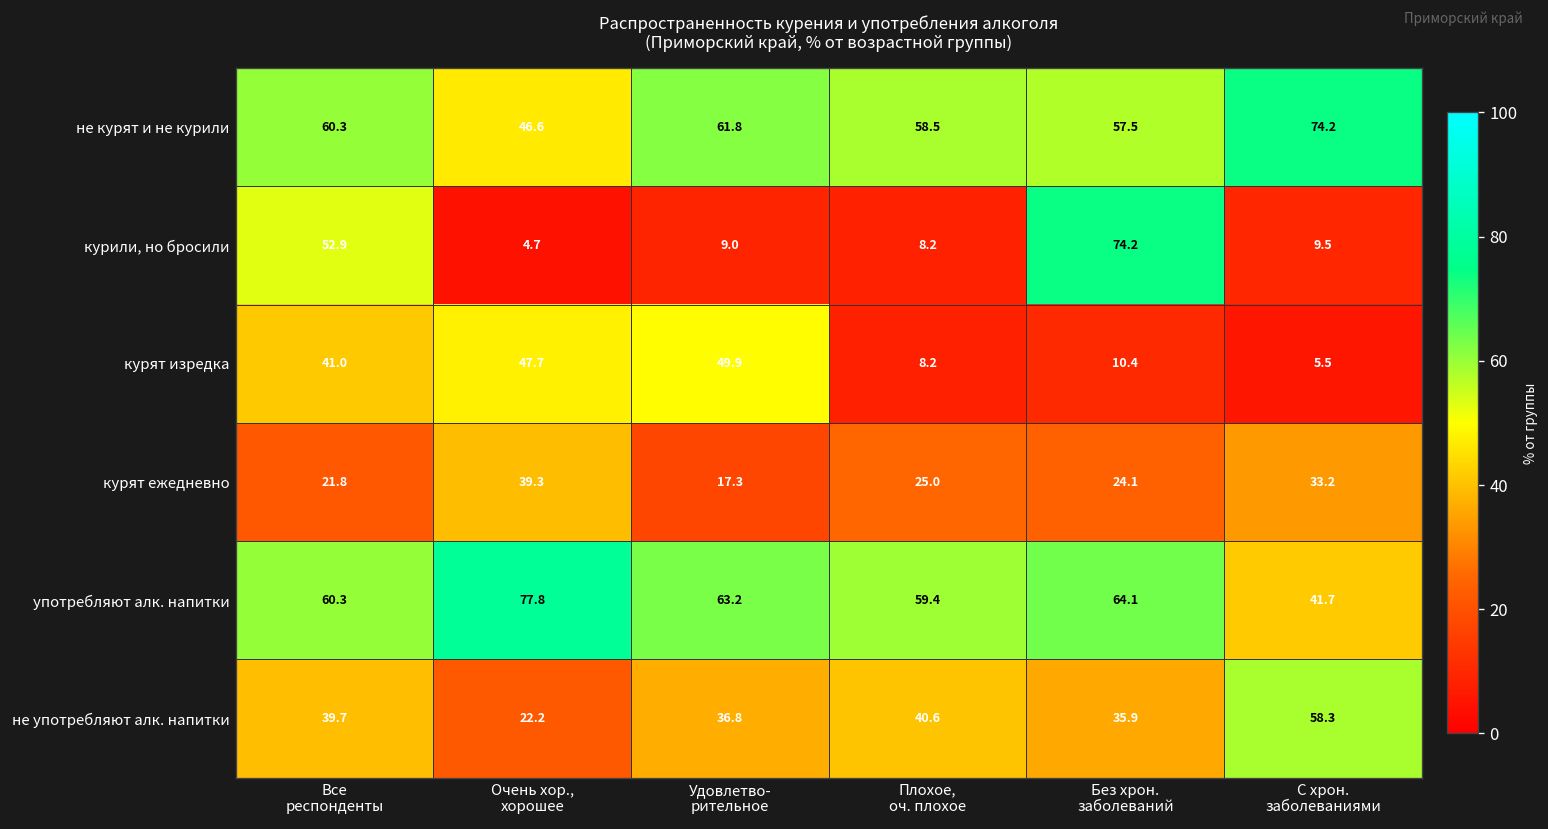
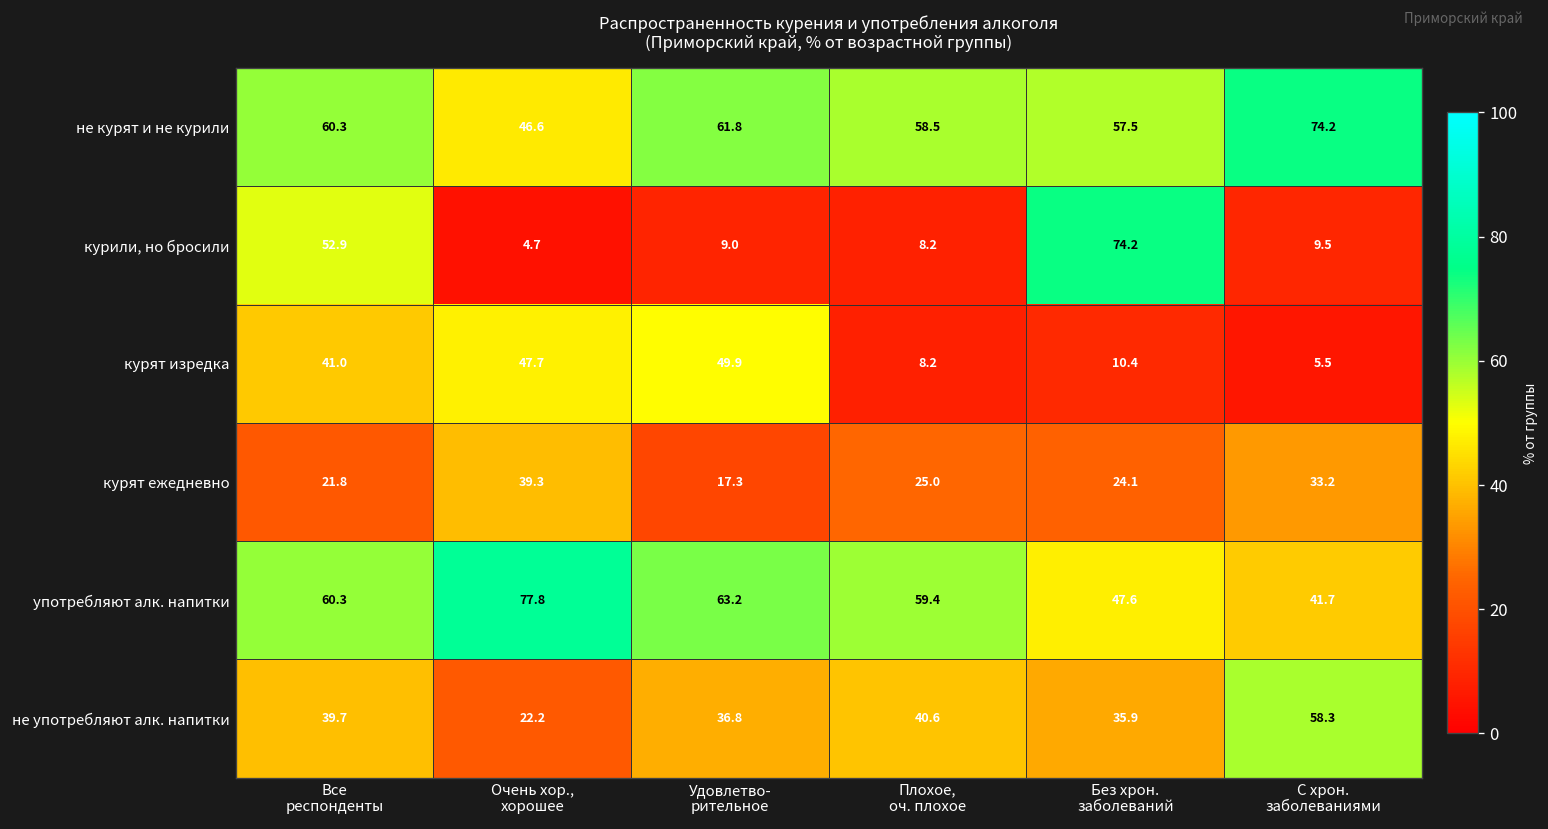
употребляют алк. напитки, Без хрон. заболеваний: 64.1 -> 47.6
